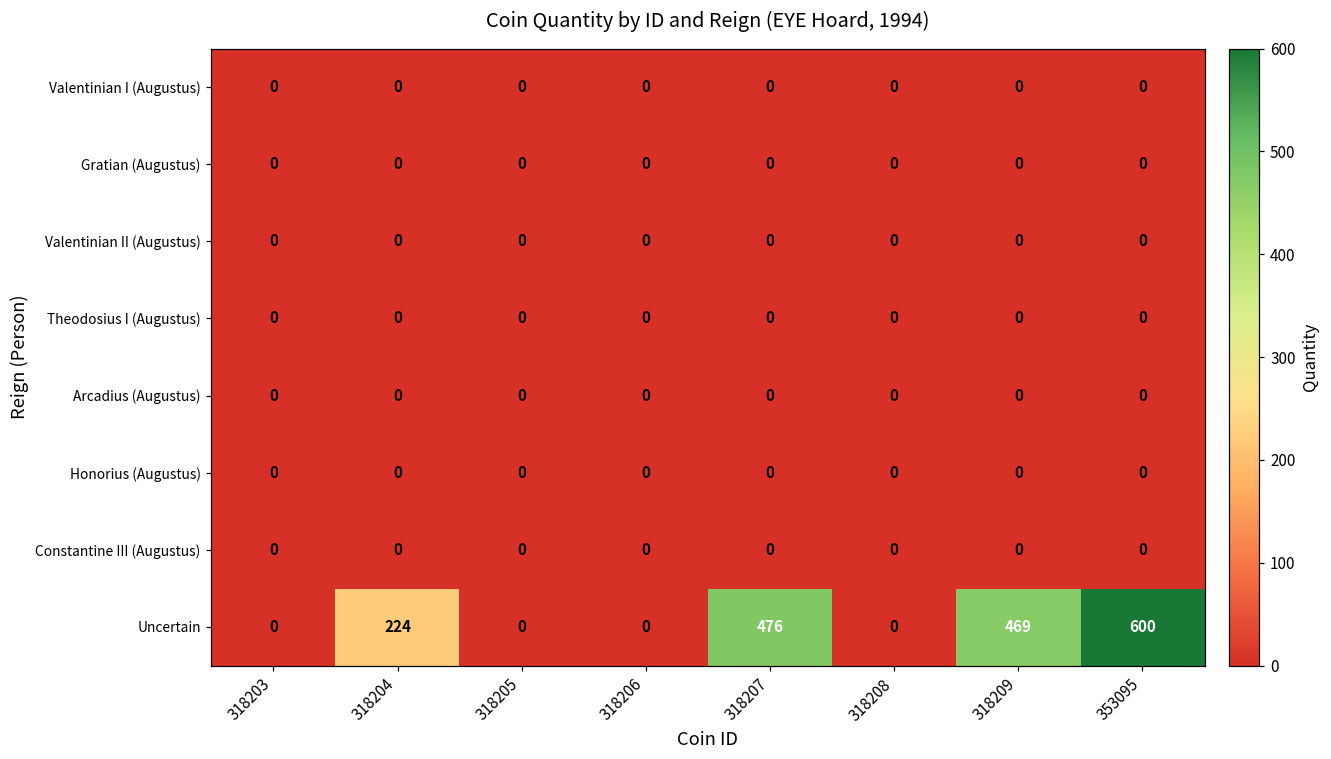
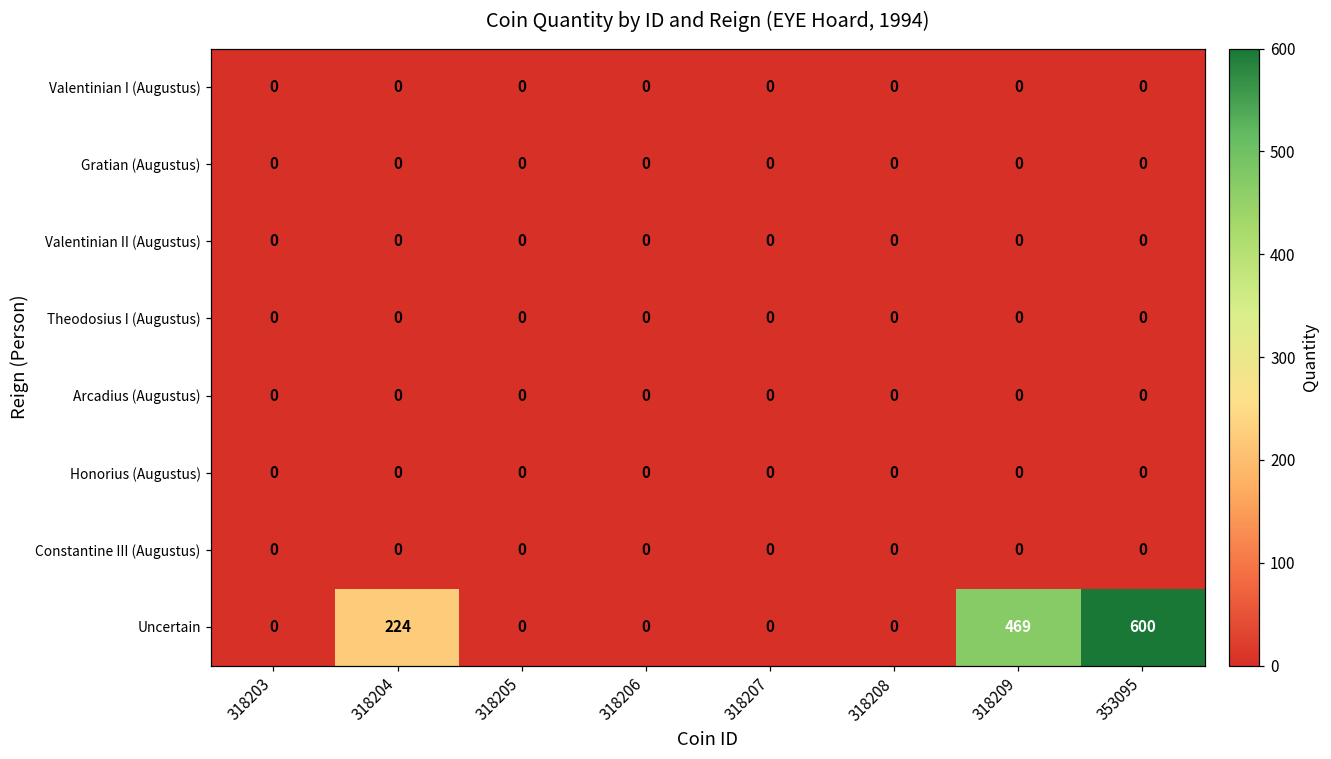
Uncertain, 318207: 476 -> 0
